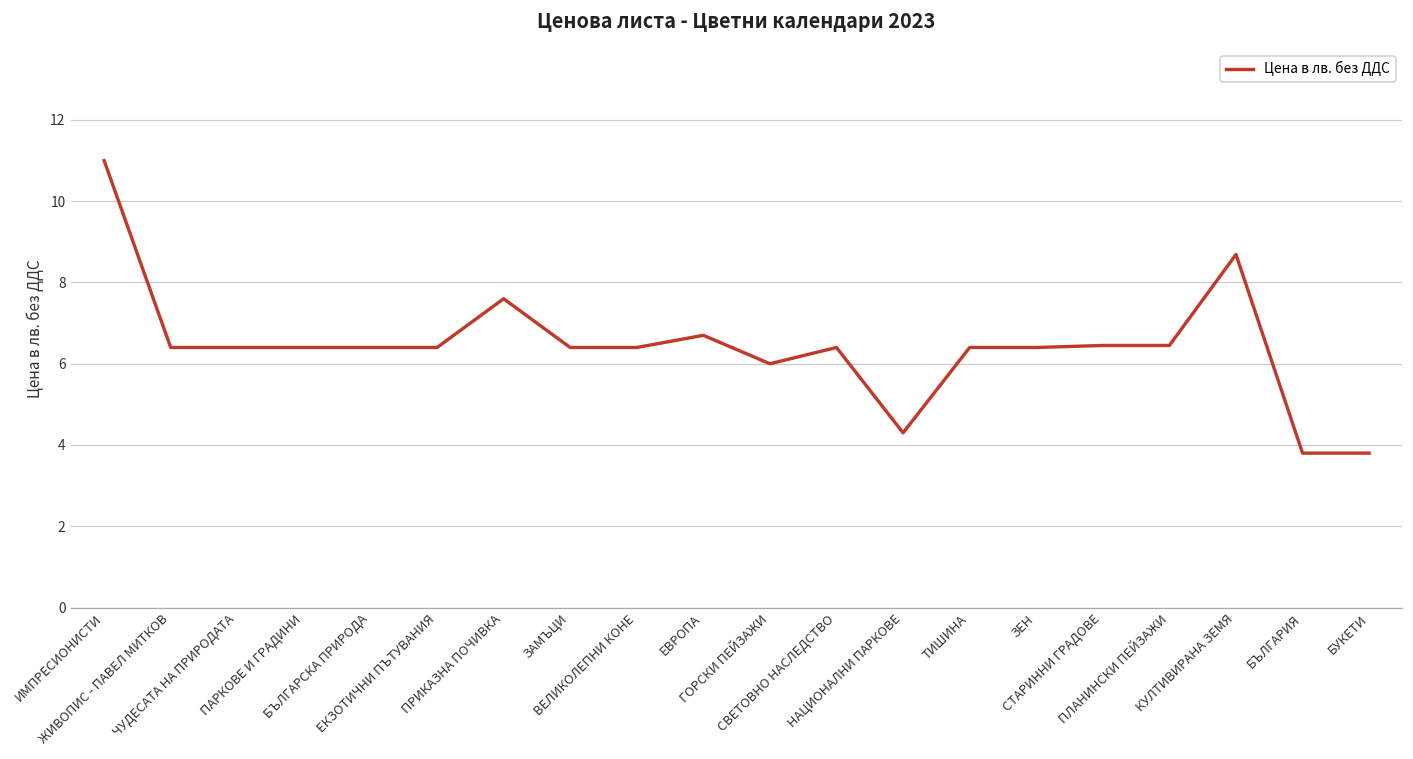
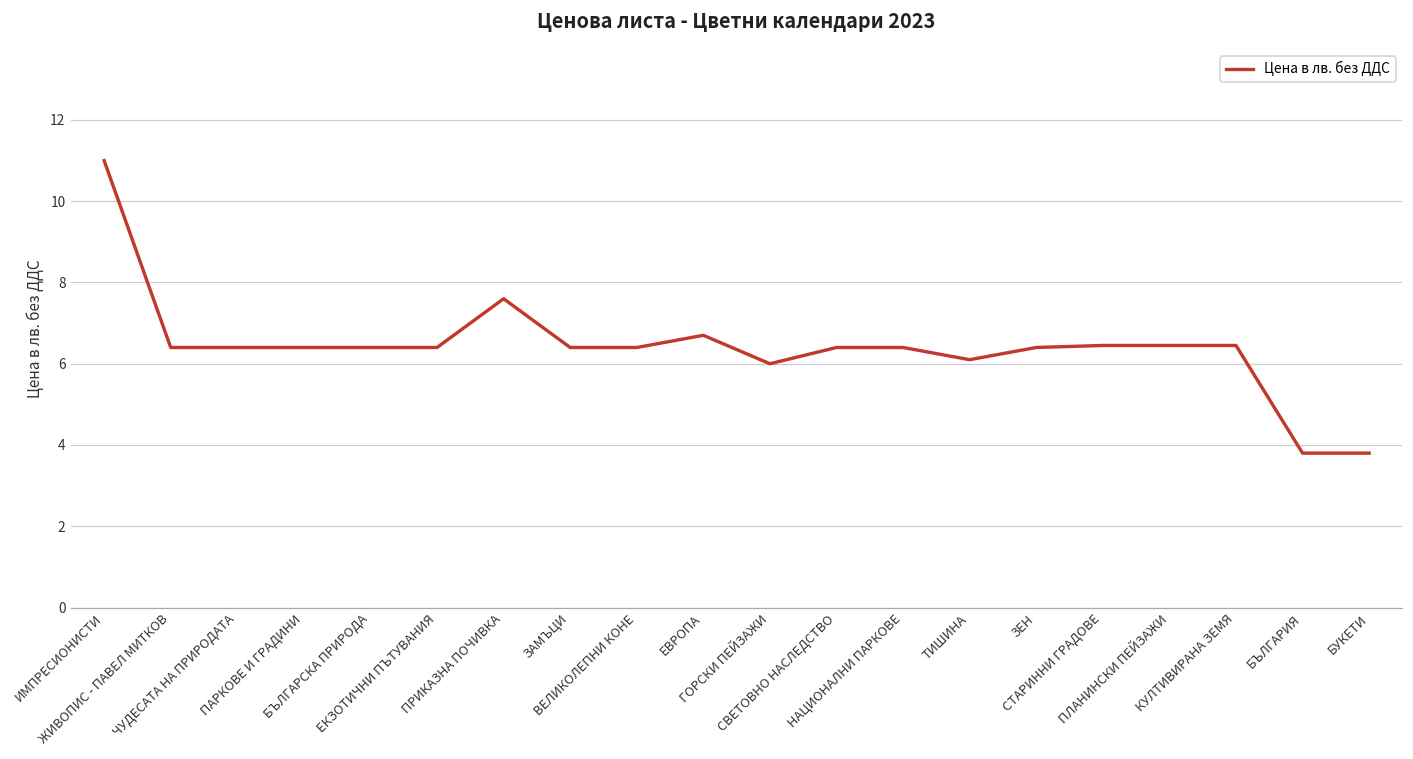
НАЦИОНАЛНИ ПАРКОВЕ: 4.3 -> 6.4
ТИШИНА: 6.4 -> 6.1
КУЛТИВИРАНА ЗЕМЯ: 8.7 -> 6.5
